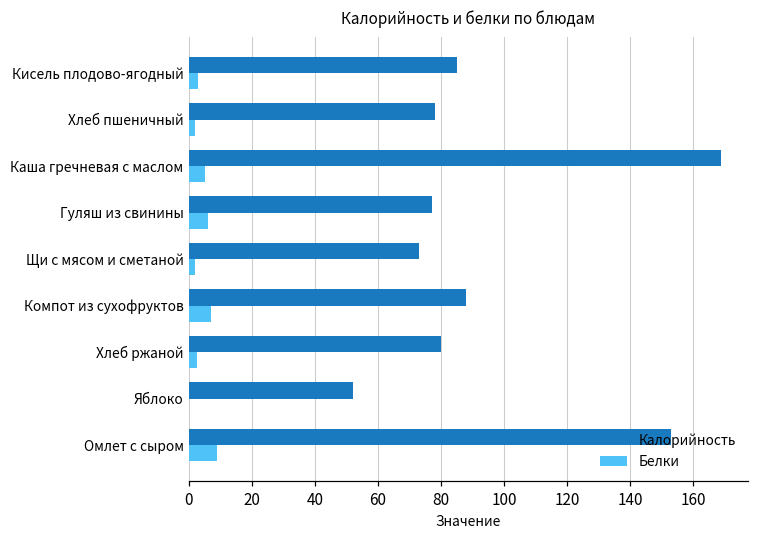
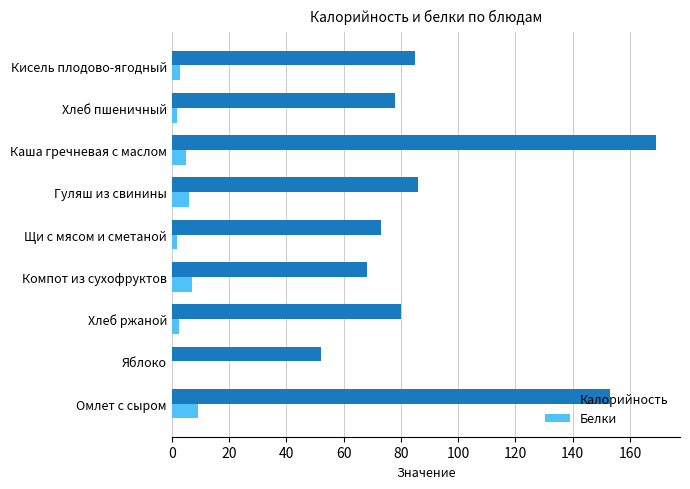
Калорийность, Гуляш из свинины: 77 -> 86
Калорийность, Компот из сухофруктов: 88 -> 68
